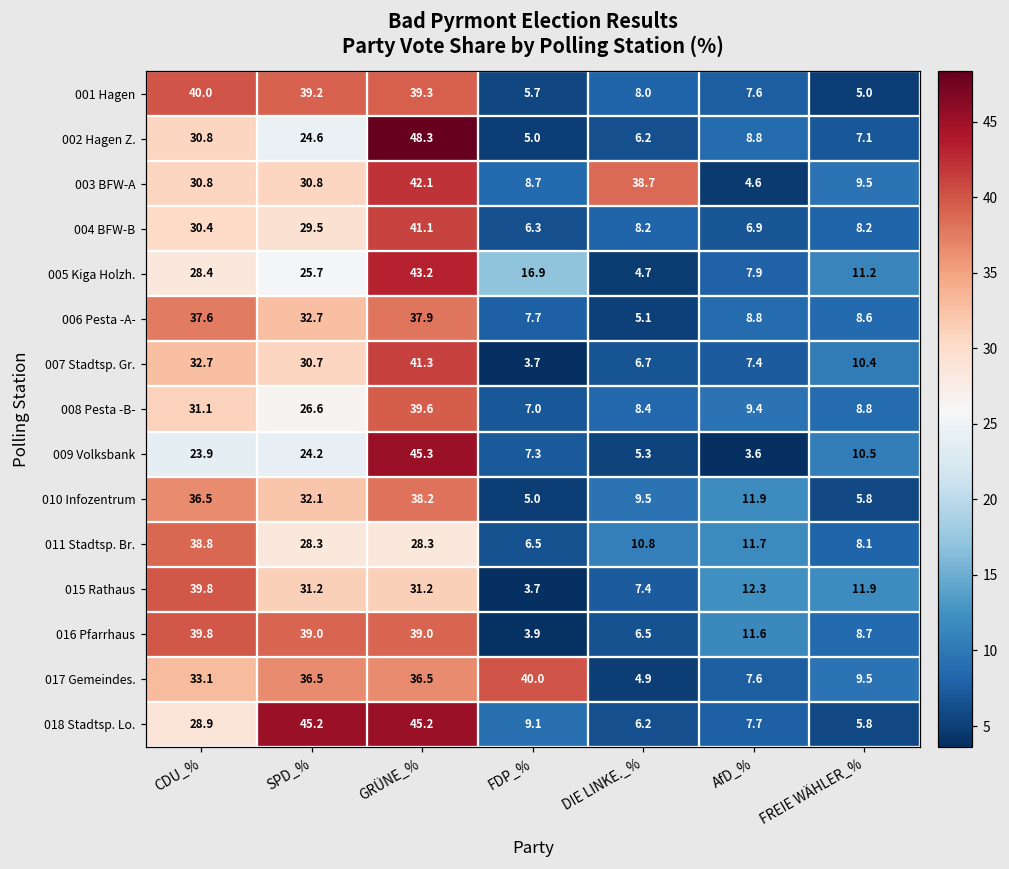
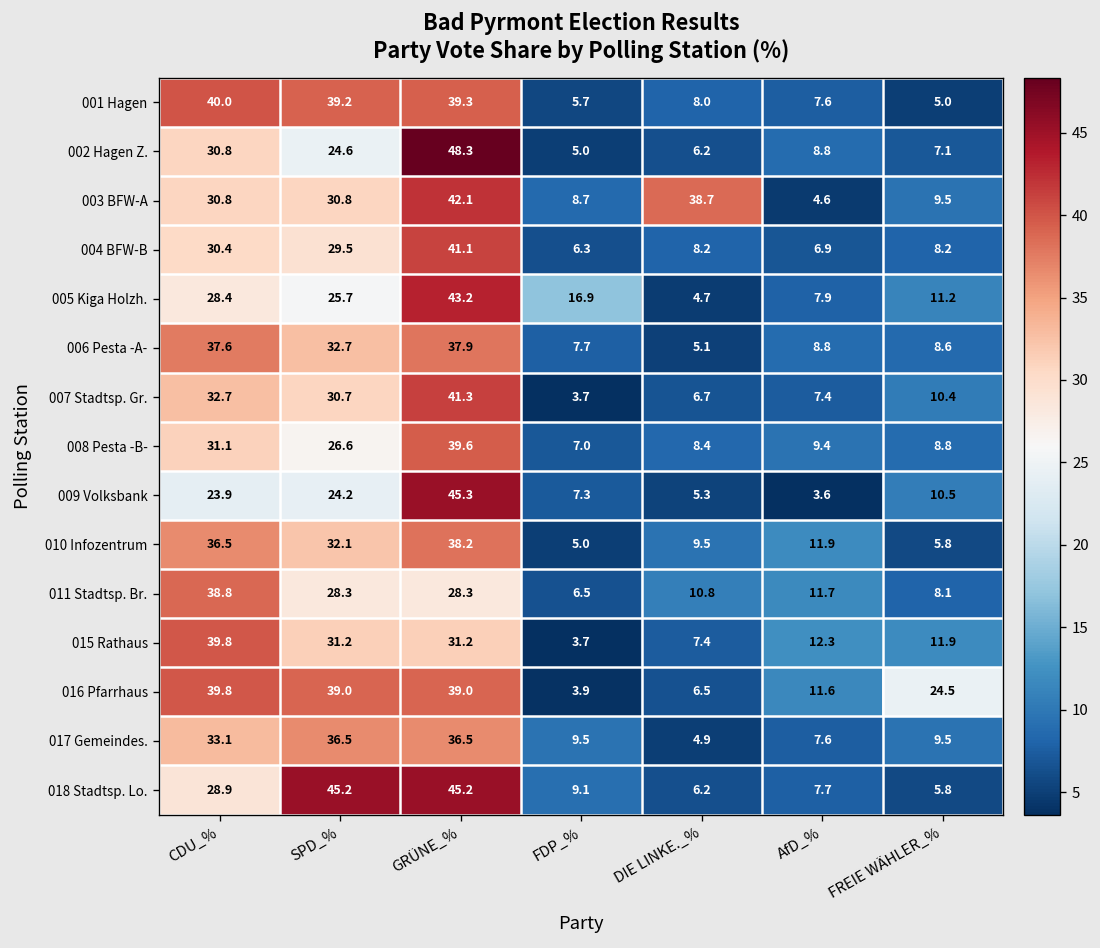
016 Pfarrhaus, FREIE WÄHLER_%: 8.7 -> 24.5
017 Gemeindes., FDP_%: 40.0 -> 9.5
